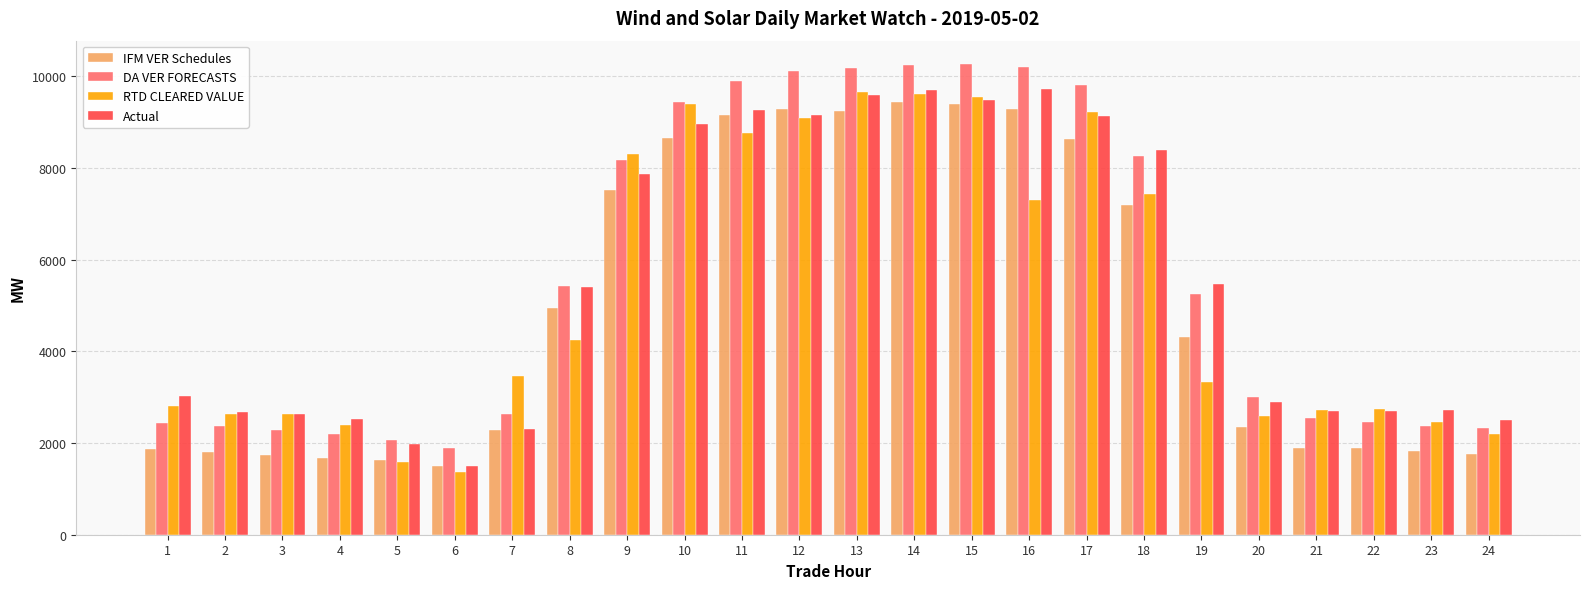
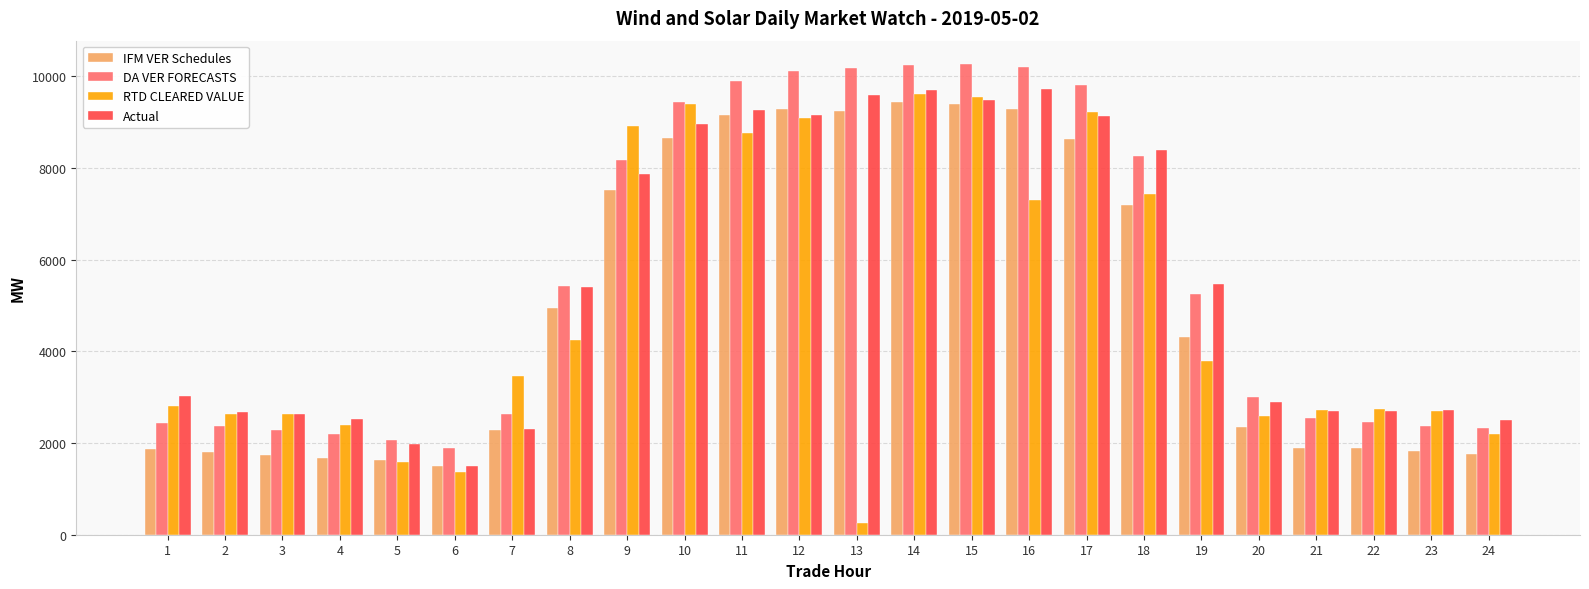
RTD CLEARED VALUE, 9: 8300 -> 8900
RTD CLEARED VALUE, 13: 9700 -> 300
RTD CLEARED VALUE, 19: 3300 -> 3800
RTD CLEARED VALUE, 23: 2500 -> 2700
